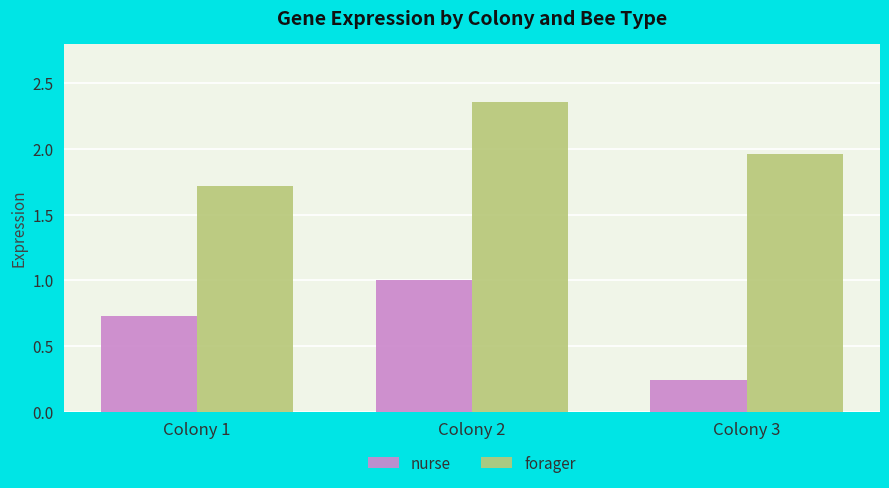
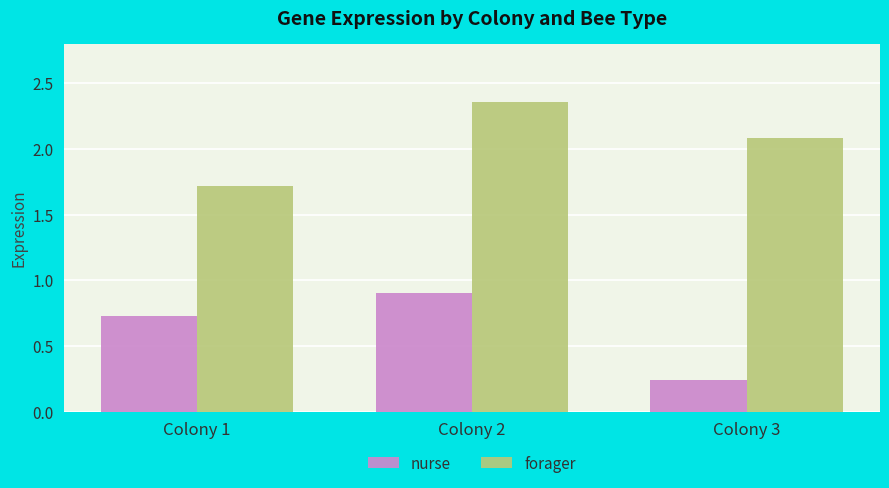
nurse, Colony 2: 1.0 -> 0.9
forager, Colony 3: 1.96 -> 2.08
